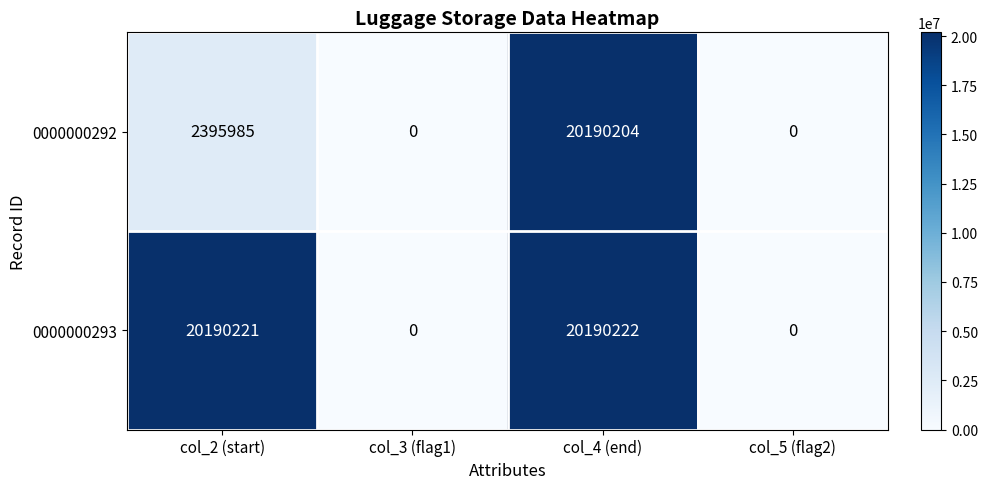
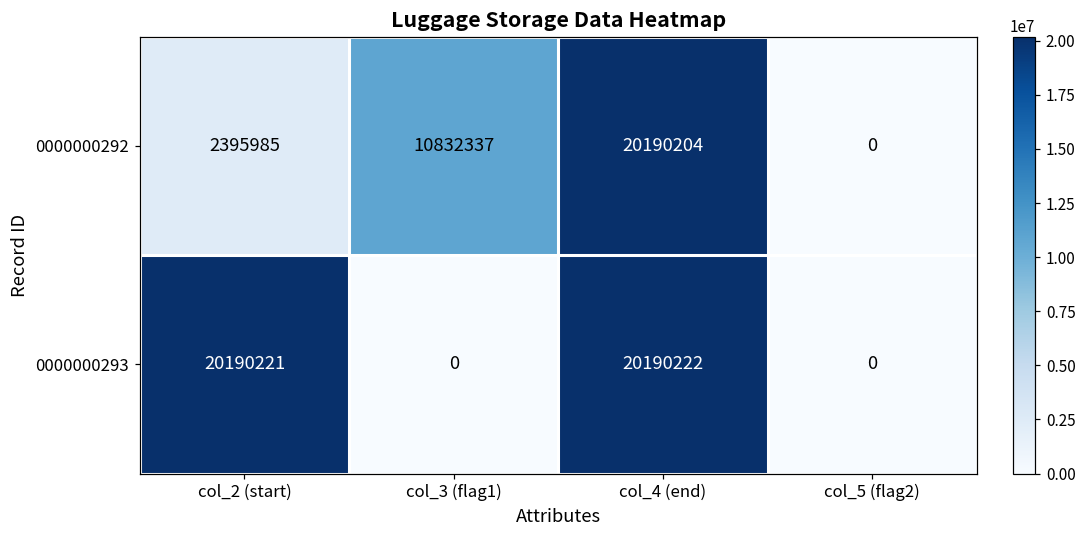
0000000292, col_3 (flag1): 0 -> 10832337
